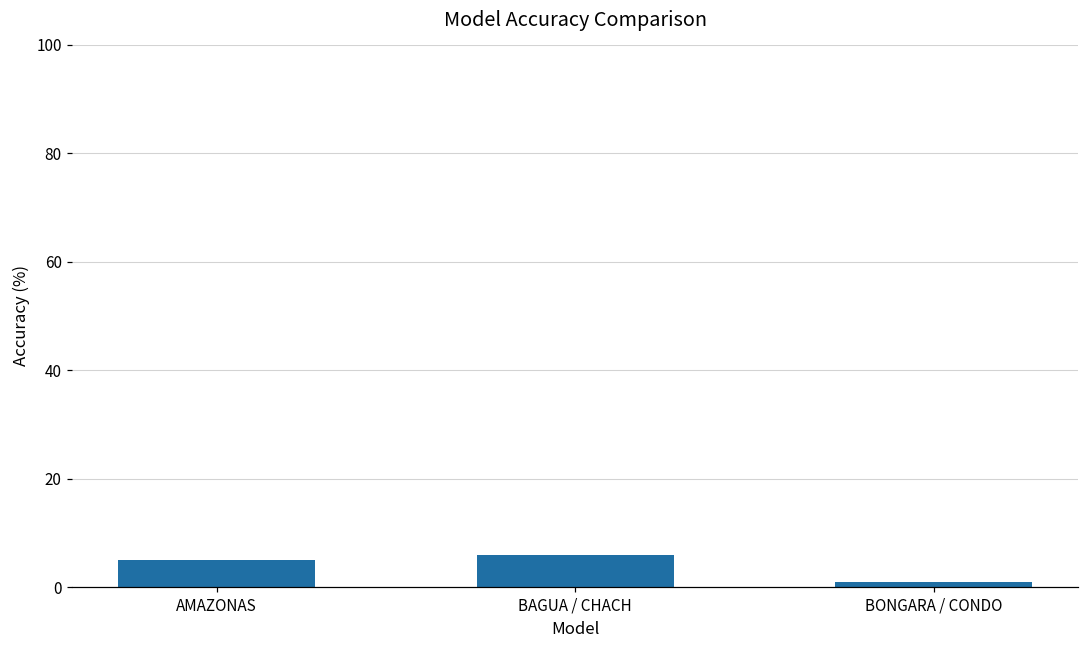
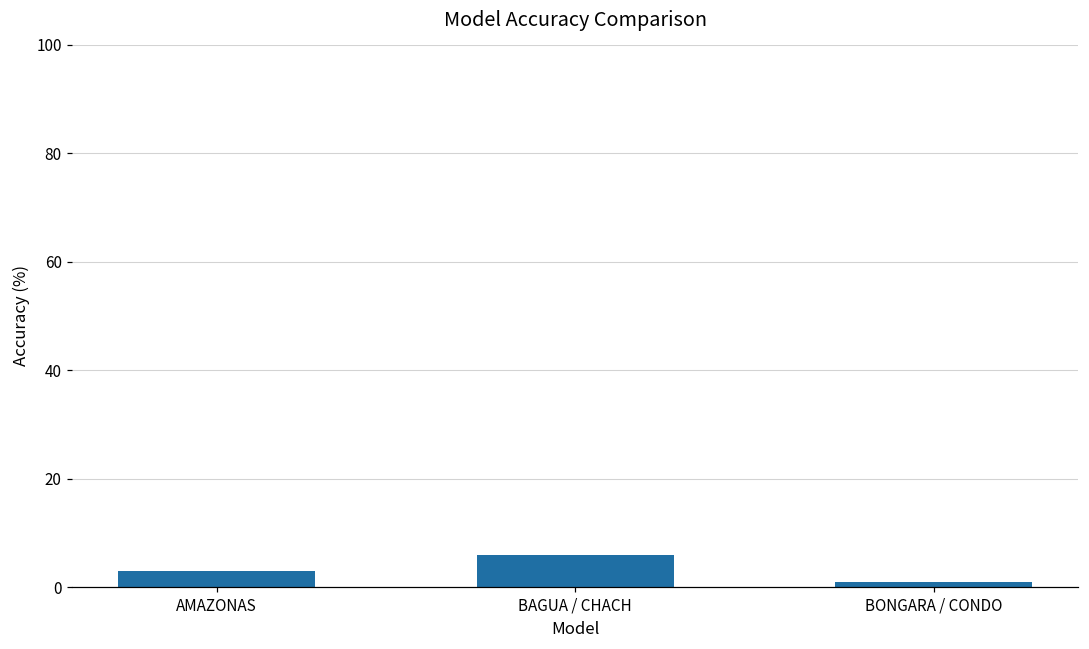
AMAZONAS: 5 -> 3
